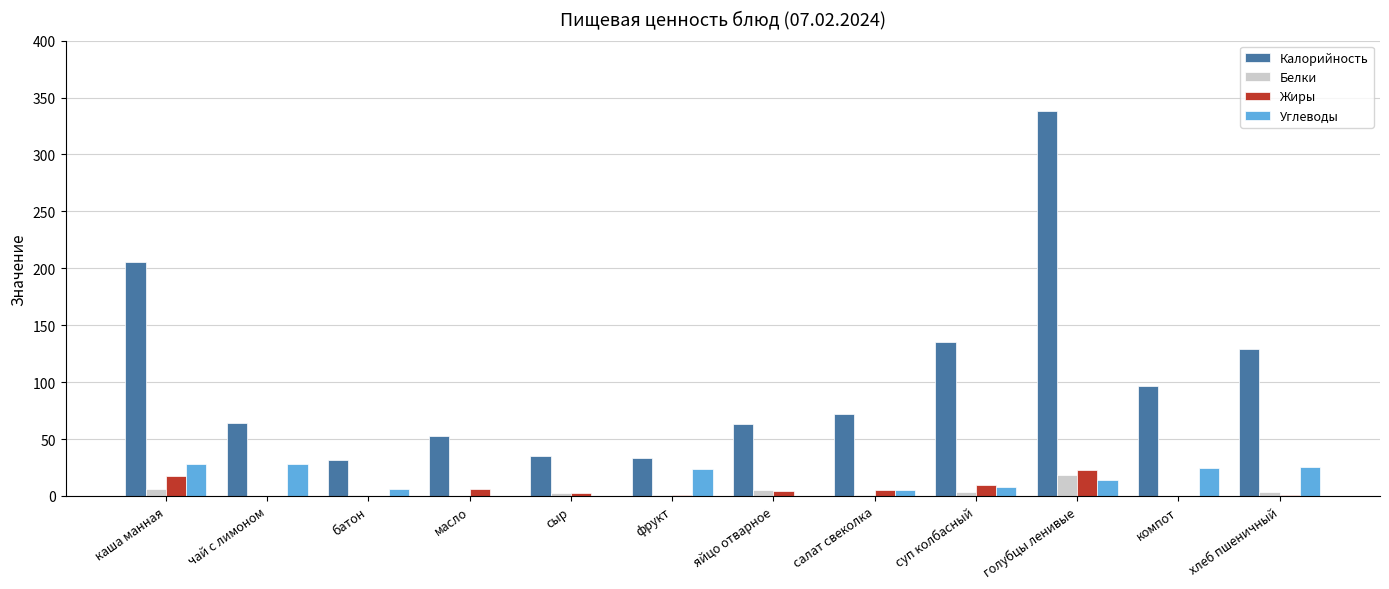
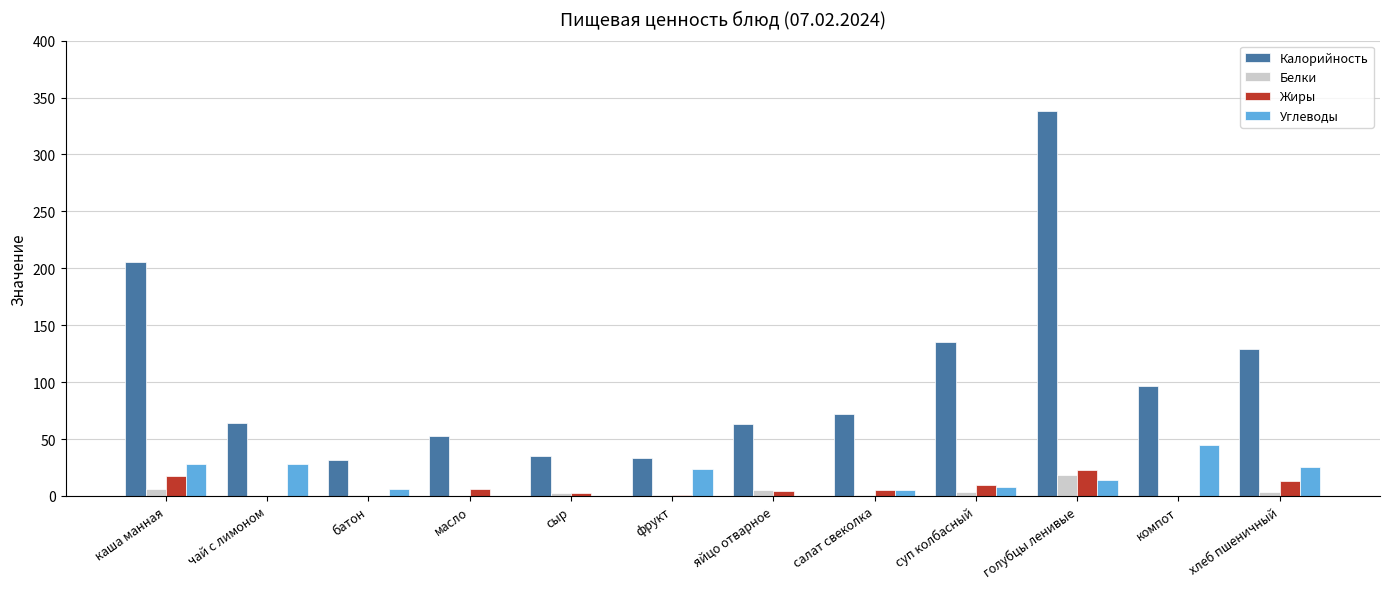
Углеводы, компот: 24 -> 45
Жиры, хлеб пшеничный: 1 -> 14
